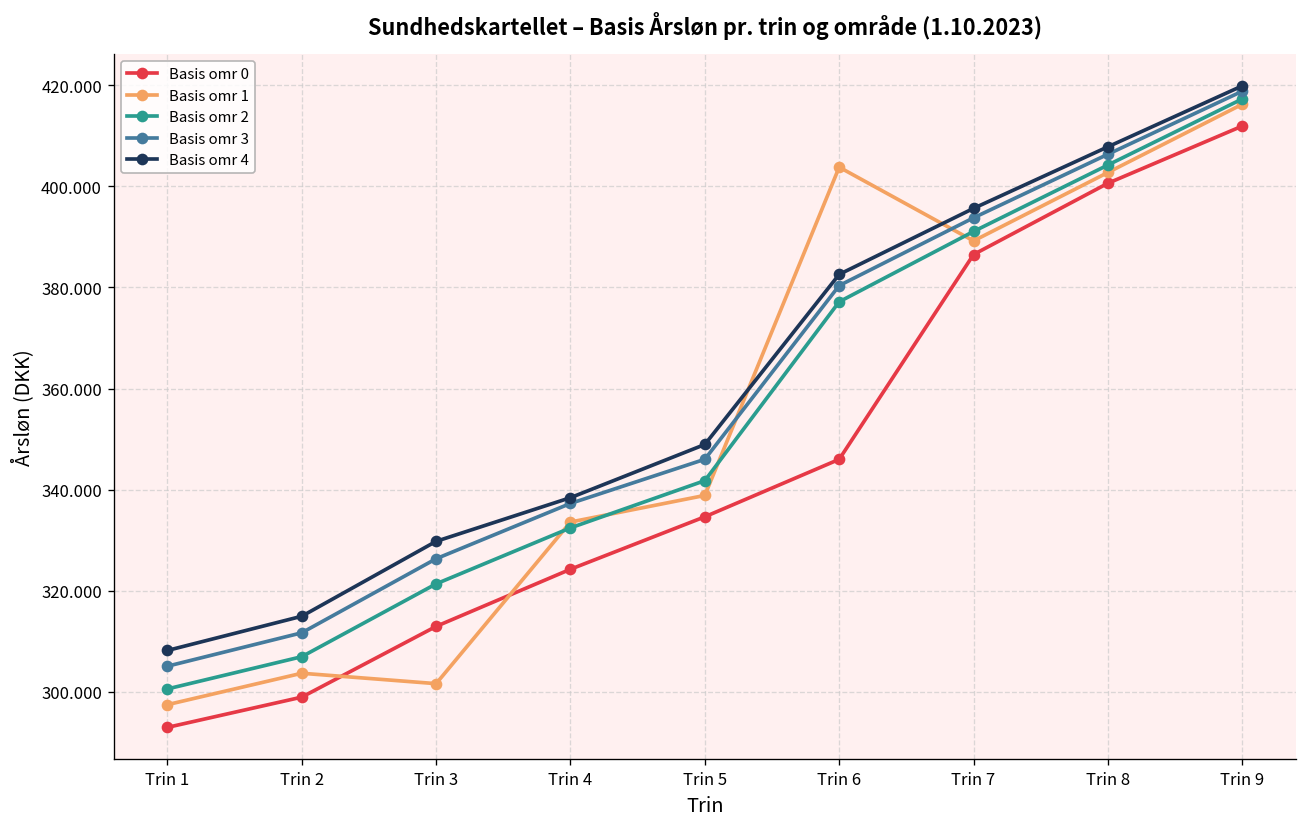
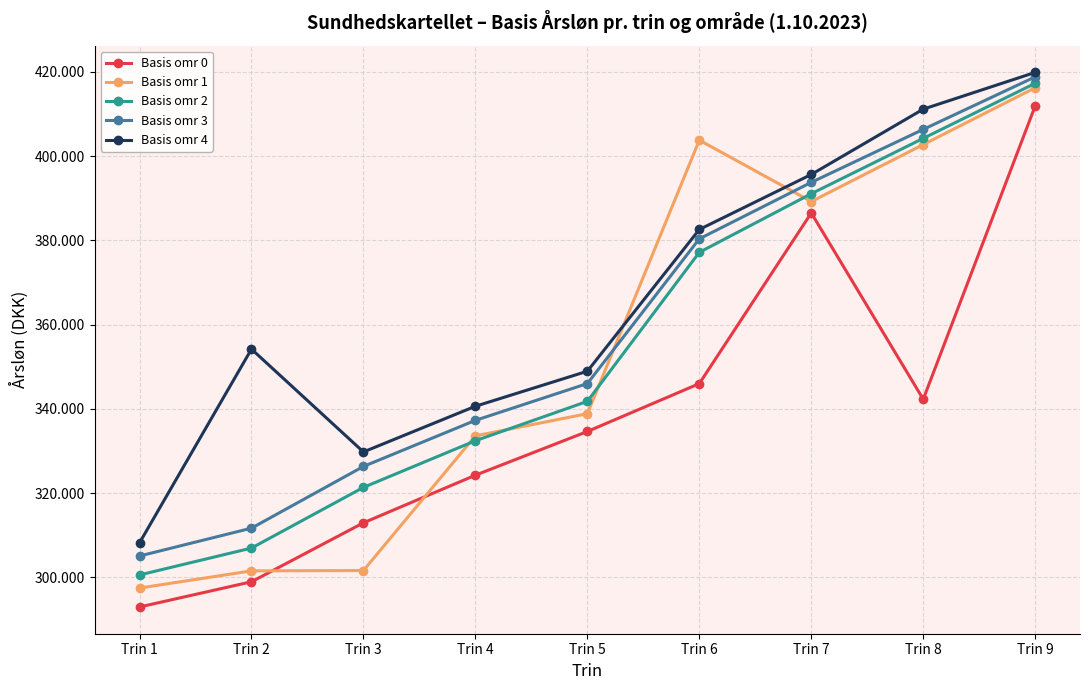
Basis omr 1, Trin 2: 304 -> 302
Basis omr 4, Trin 2: 315 -> 354
Basis omr 4, Trin 4: 338 -> 341
Basis omr 0, Trin 8: 401 -> 342
Basis omr 4, Trin 8: 408 -> 411
